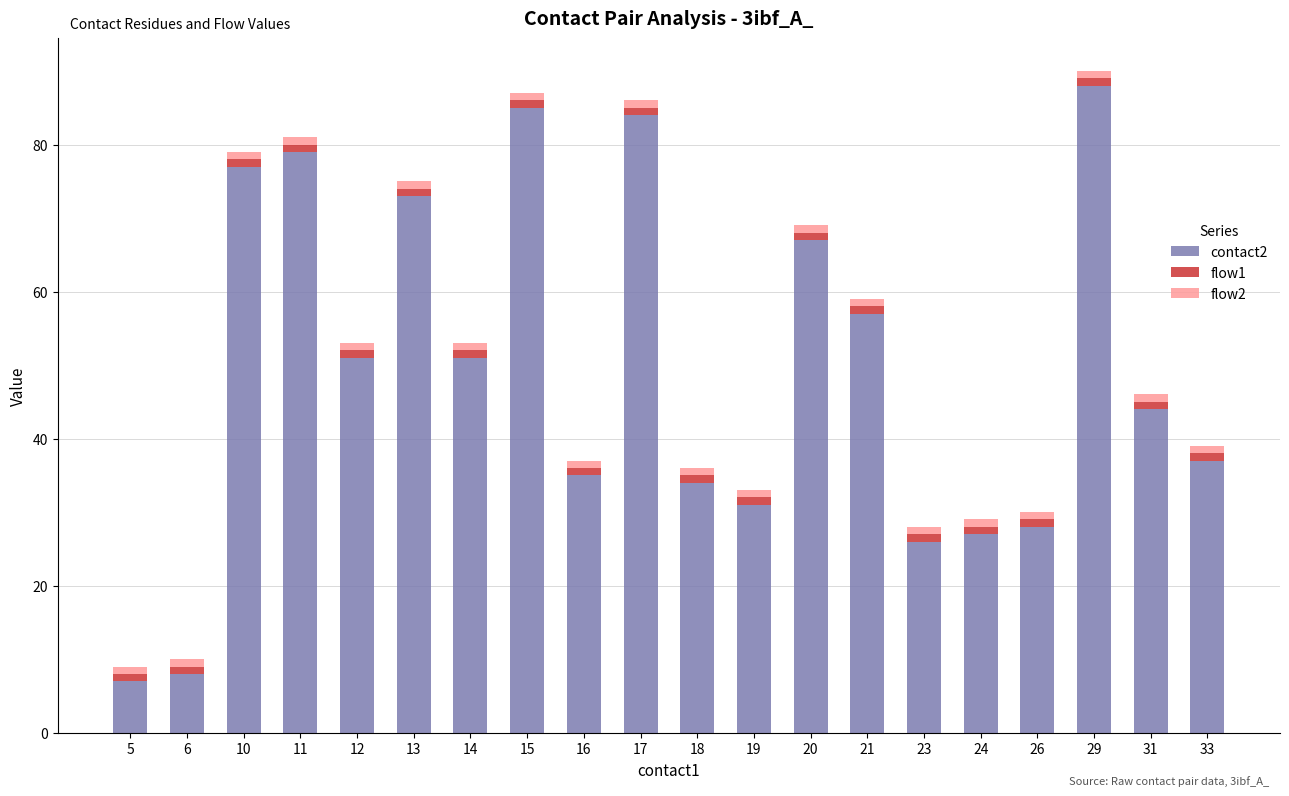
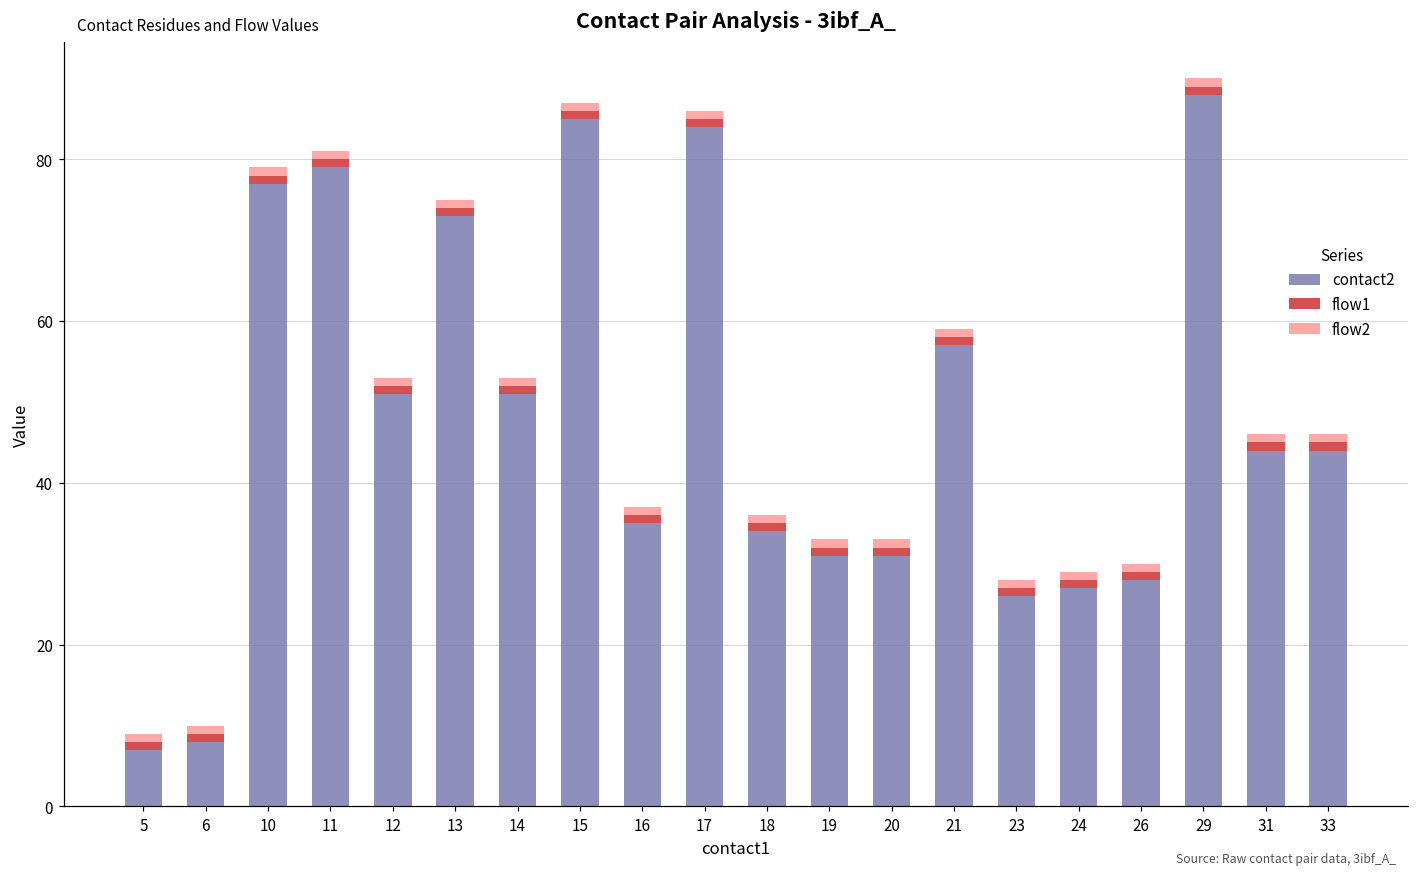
contact2, 20: 67 -> 31
contact2, 33: 37 -> 44
